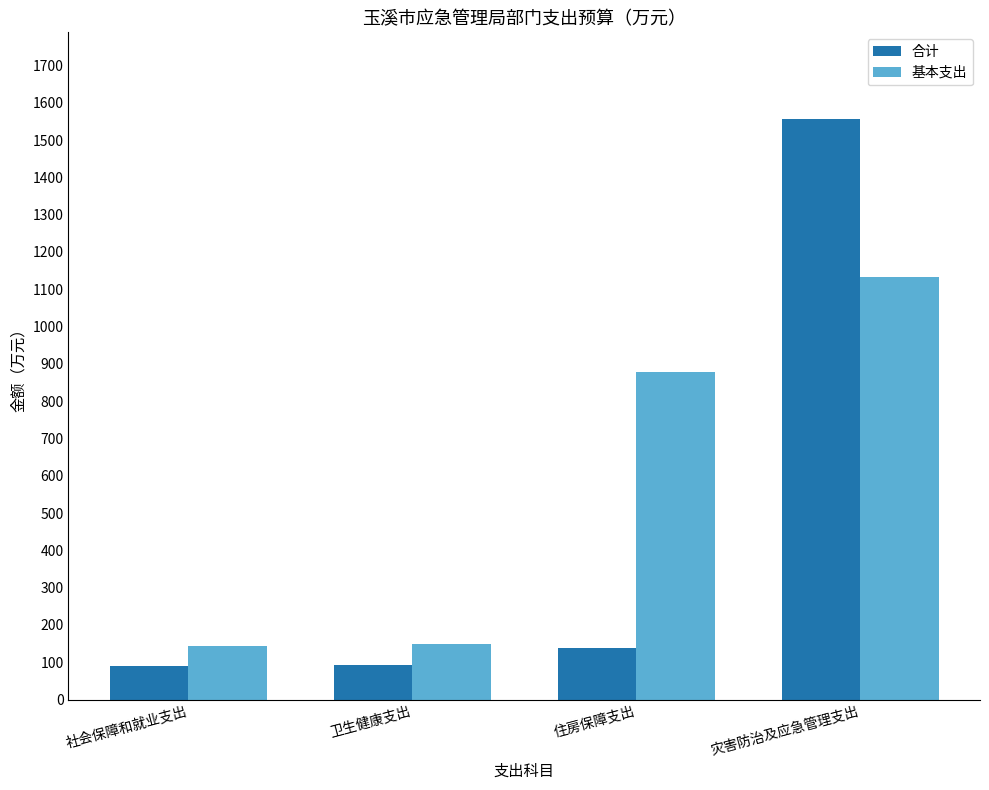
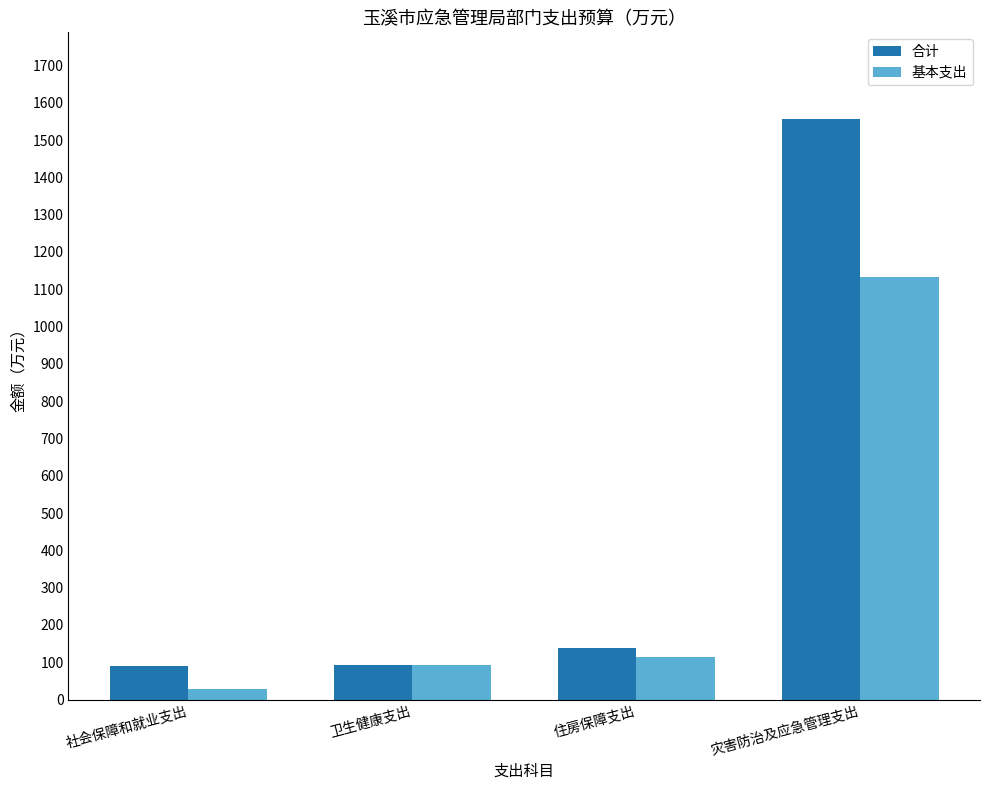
基本支出, 社会保障和就业支出: 140 -> 30
基本支出, 卫生健康支出: 150 -> 90
基本支出, 住房保障支出: 880 -> 110
